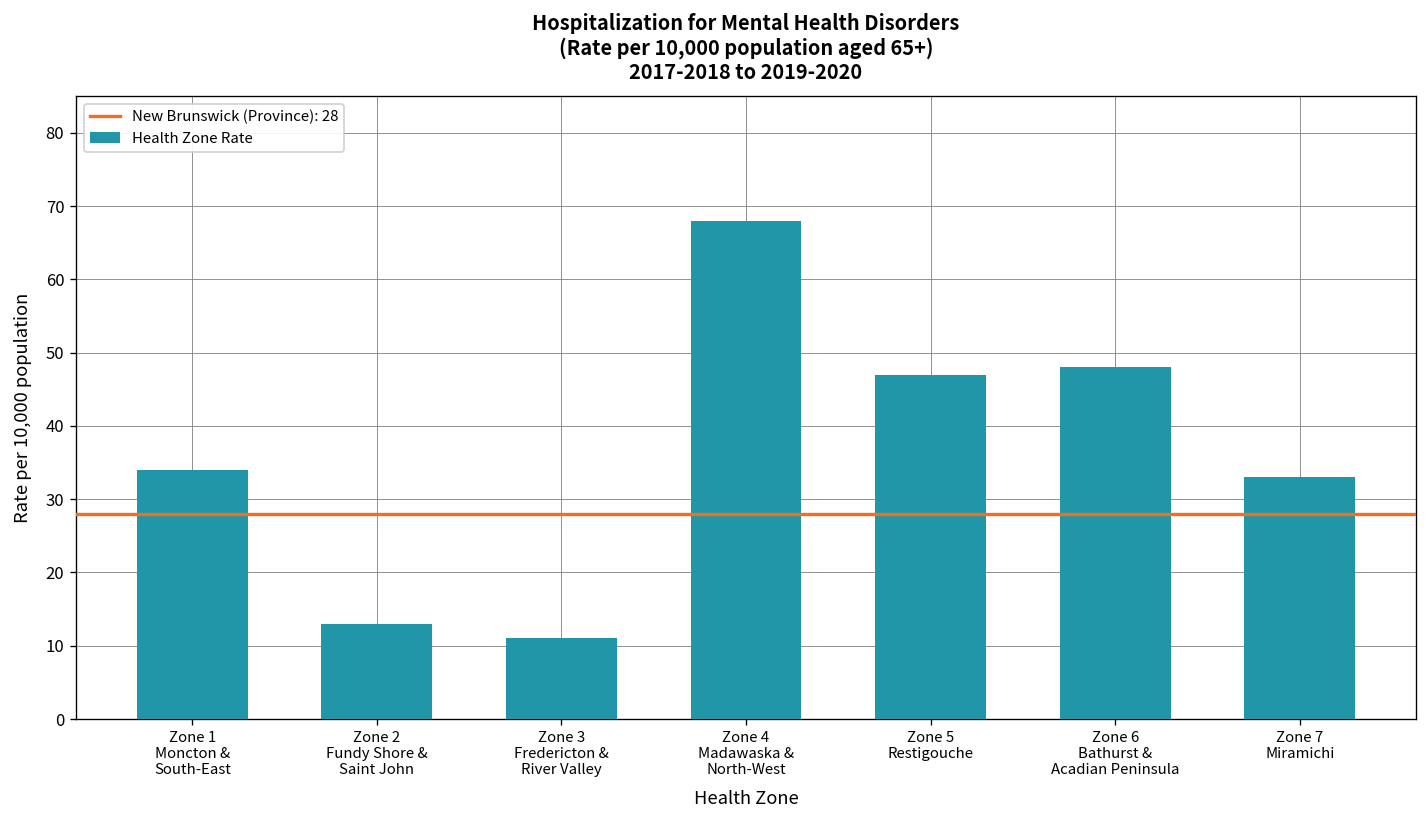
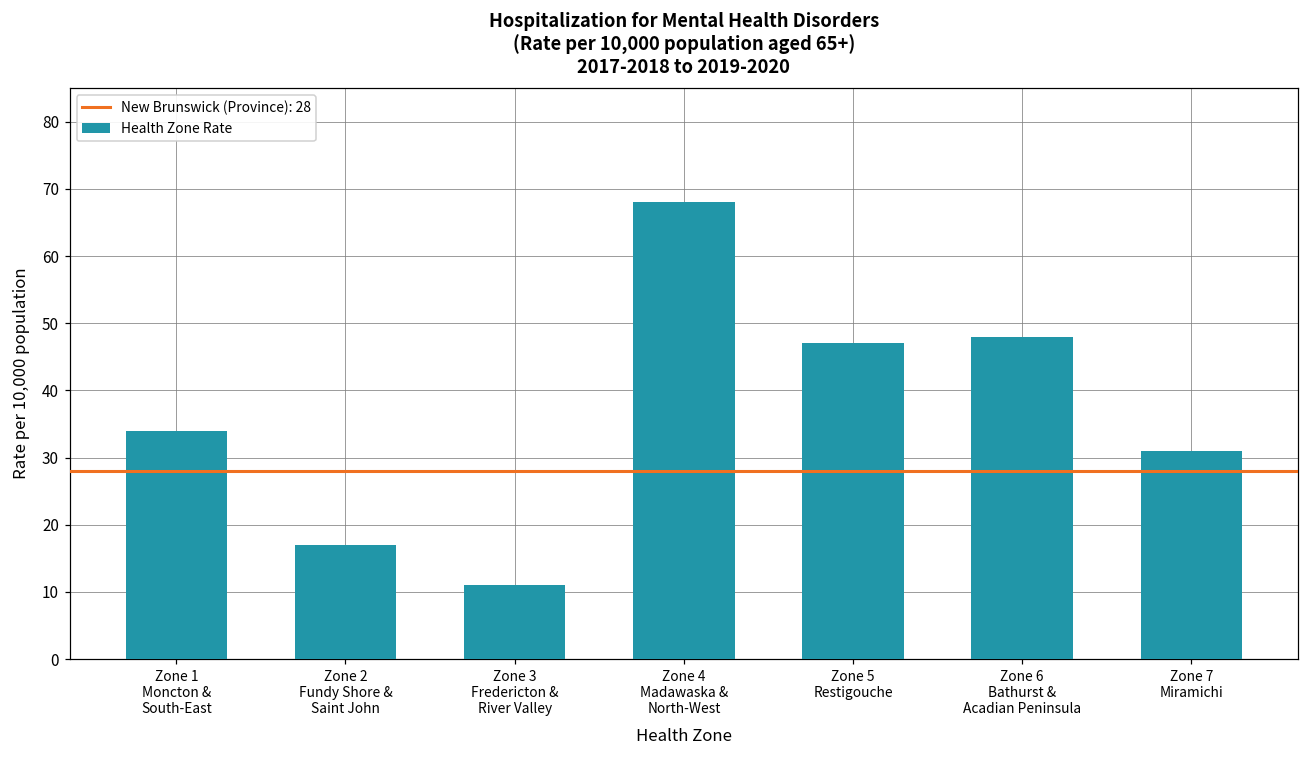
Zone 2 Fundy Shore & Saint John: 13 -> 17
Zone 7 Miramichi: 33 -> 31
